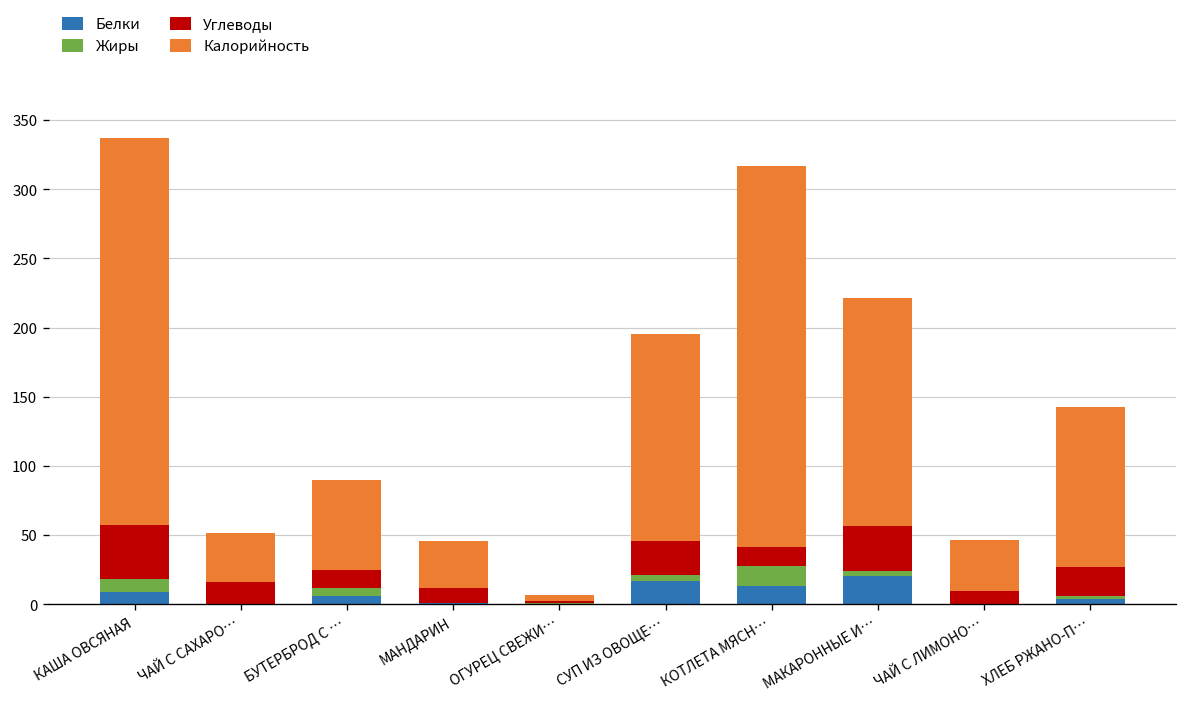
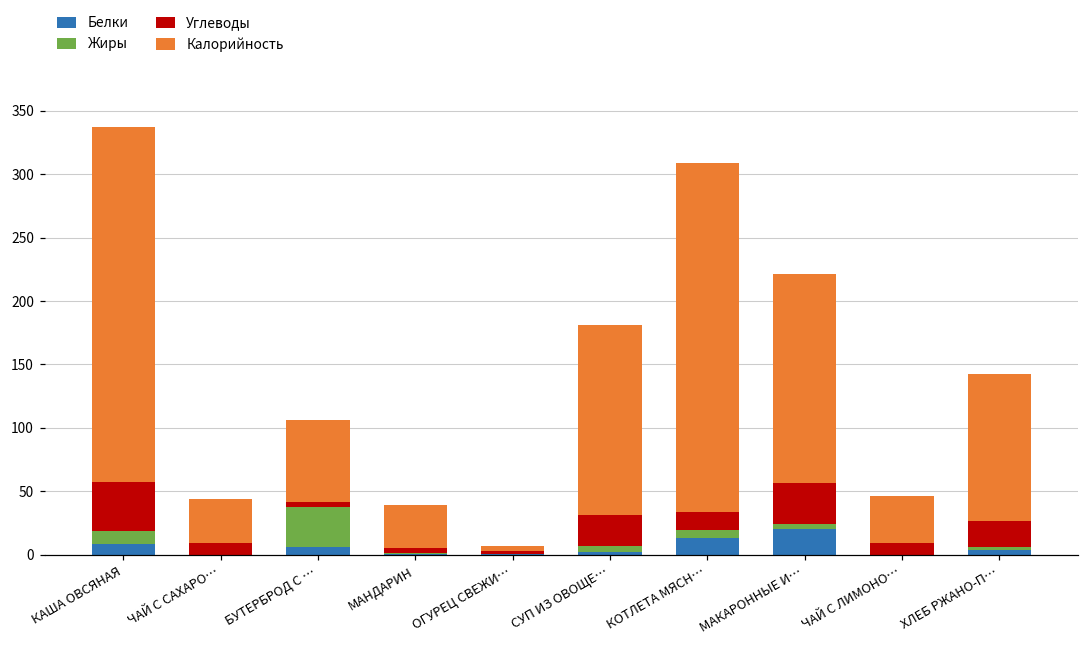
Углеводы, ЧАЙ С САХАРО…: 16 -> 9
Жиры, БУТЕРБРОД С …: 6 -> 31
Углеводы, БУТЕРБРОД С …: 13 -> 4
Углеводы, МАНДАРИН: 11 -> 4
Белки, СУП ИЗ ОВОЩЕ…: 17 -> 2
Жиры, КОТЛЕТА МЯСН…: 14 -> 6
